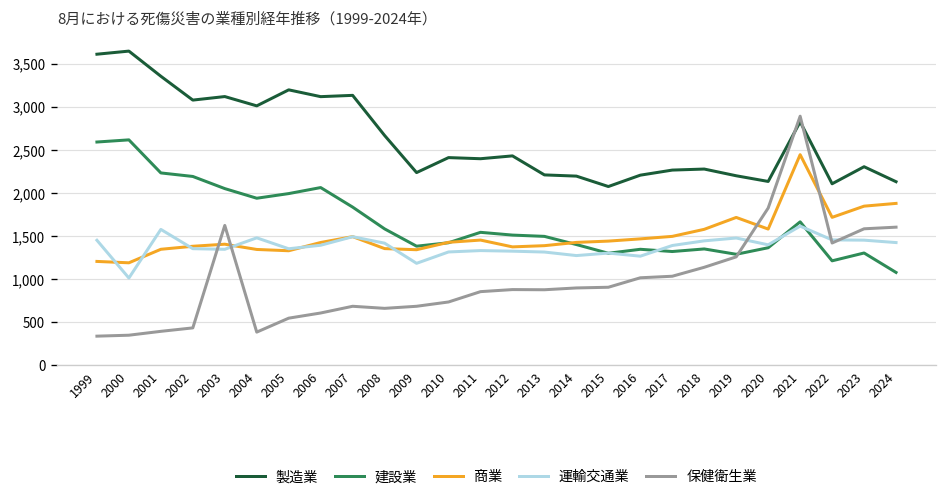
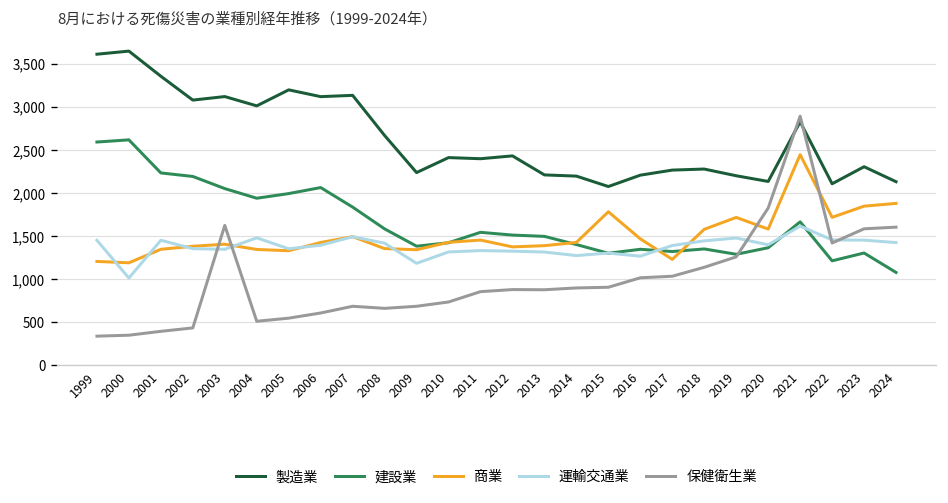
運輸交通業, 2001: 1,600 -> 1,500
保健衛生業, 2004: 400 -> 500
商業, 2015: 1,400 -> 1,800
商業, 2017: 1,500 -> 1,200
